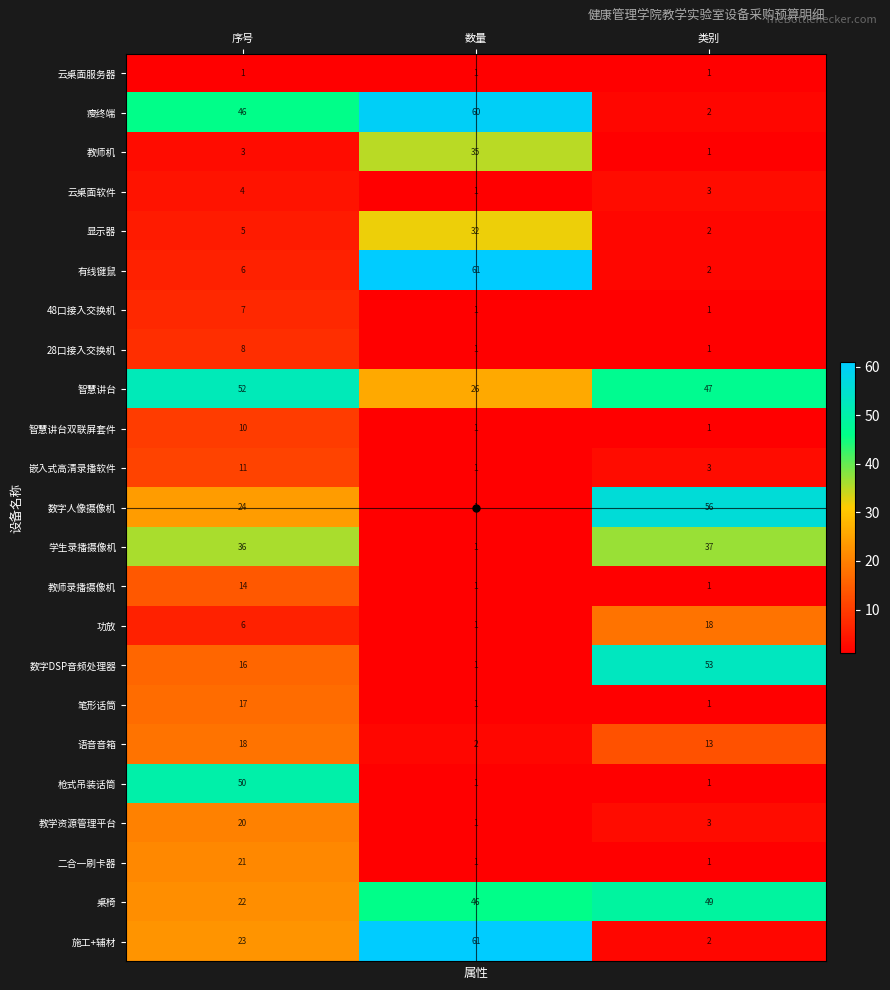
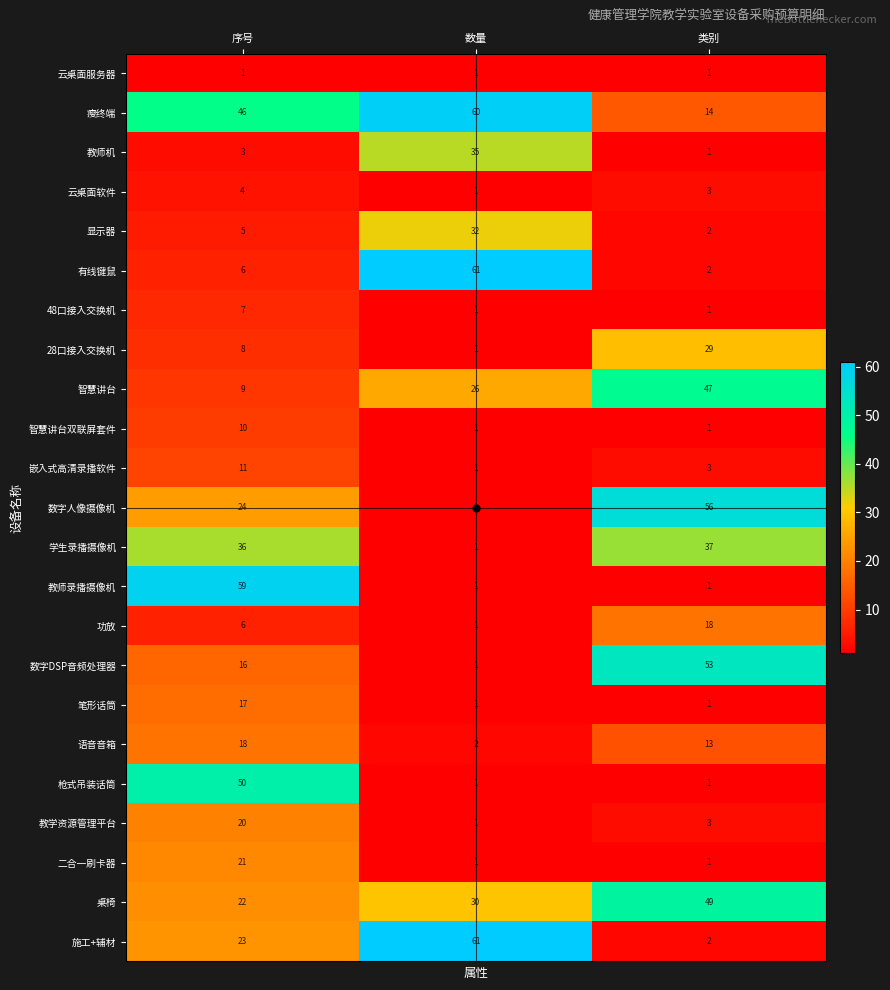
瘦终端, 类别: 2 -> 14
28口接入交换机, 类别: 1 -> 29
智慧讲台, 序号: 52 -> 9
教师录播摄像机, 序号: 14 -> 59
桌椅, 数量: 46 -> 30
